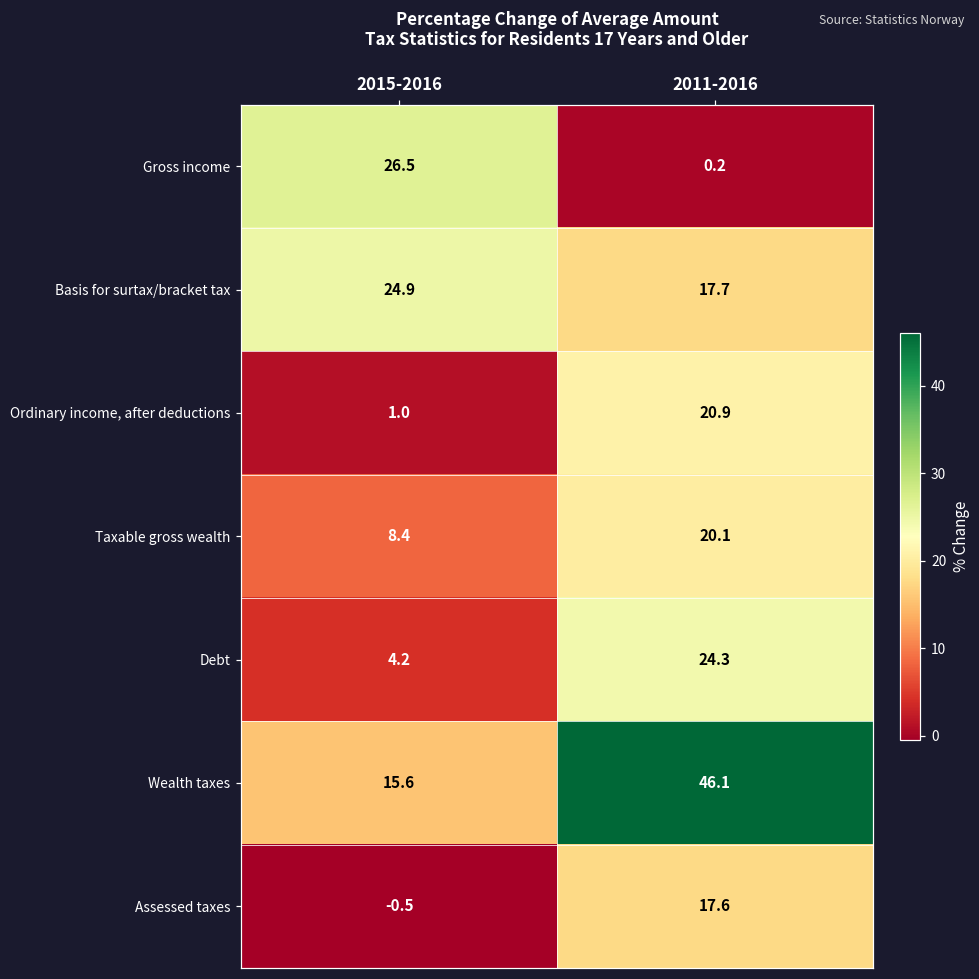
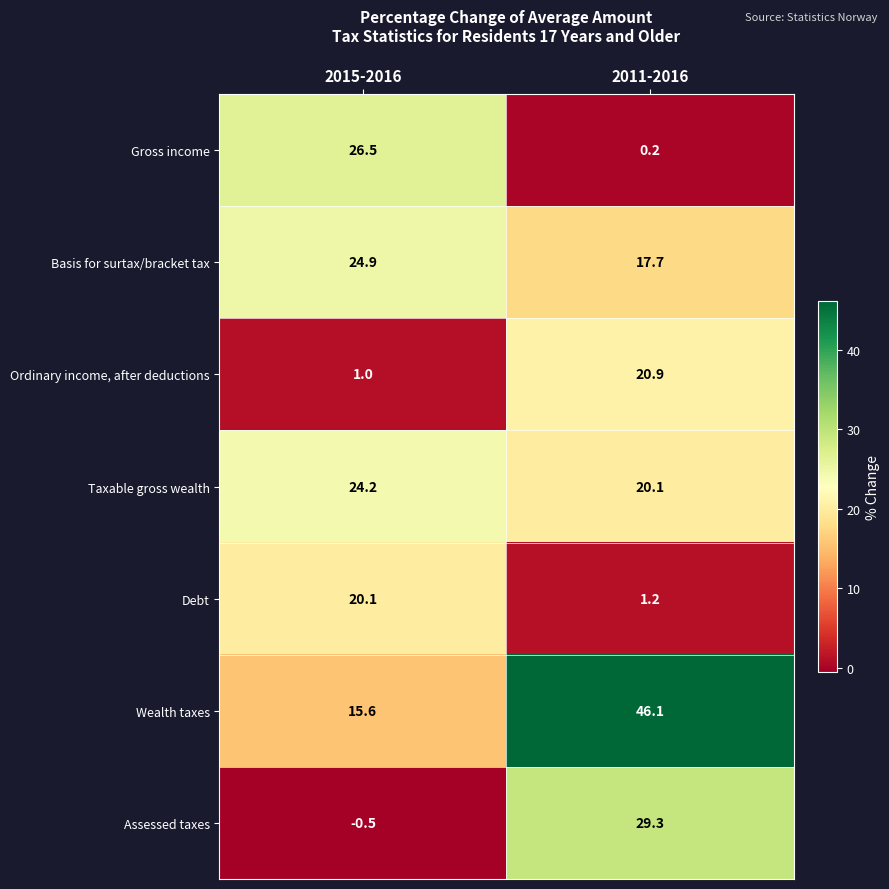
Taxable gross wealth, 2015-2016: 8.4 -> 24.2
Debt, 2015-2016: 4.2 -> 20.1
Debt, 2011-2016: 24.3 -> 1.2
Assessed taxes, 2011-2016: 17.6 -> 29.3
